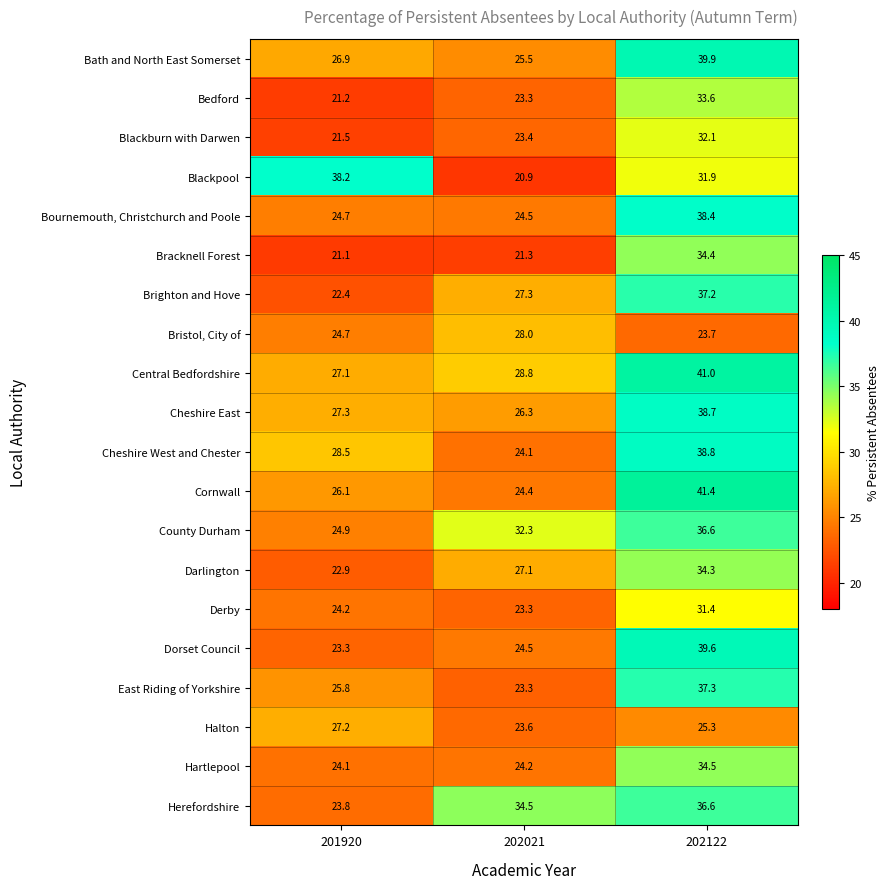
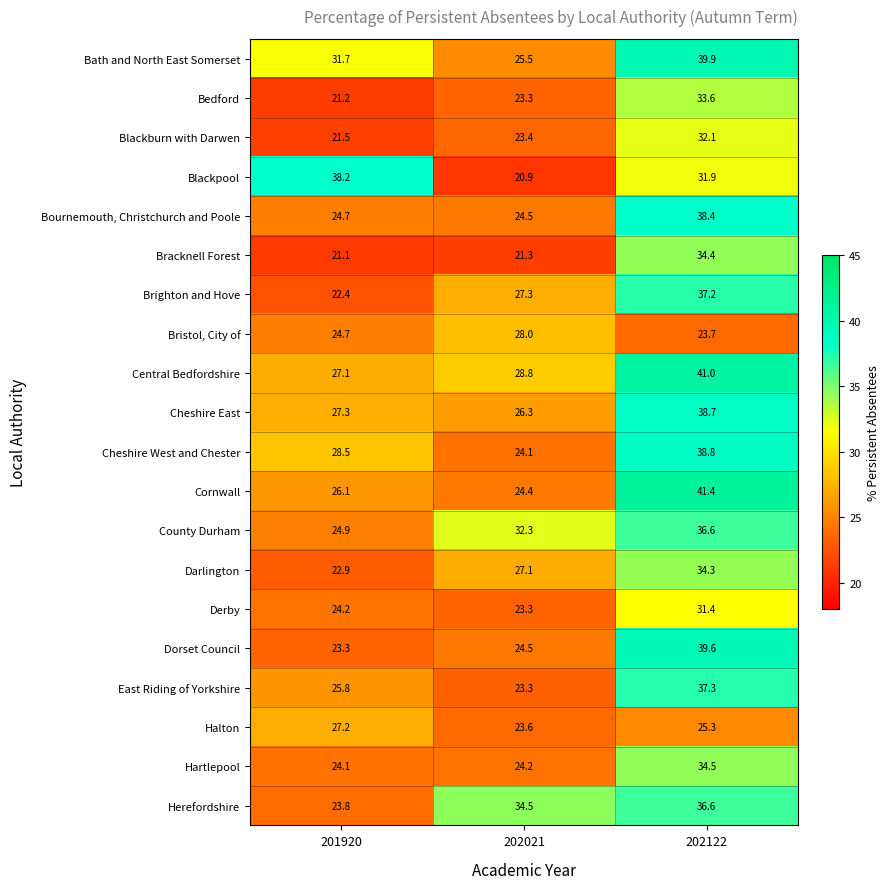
Bath and North East Somerset, 201920: 26.9 -> 31.7
